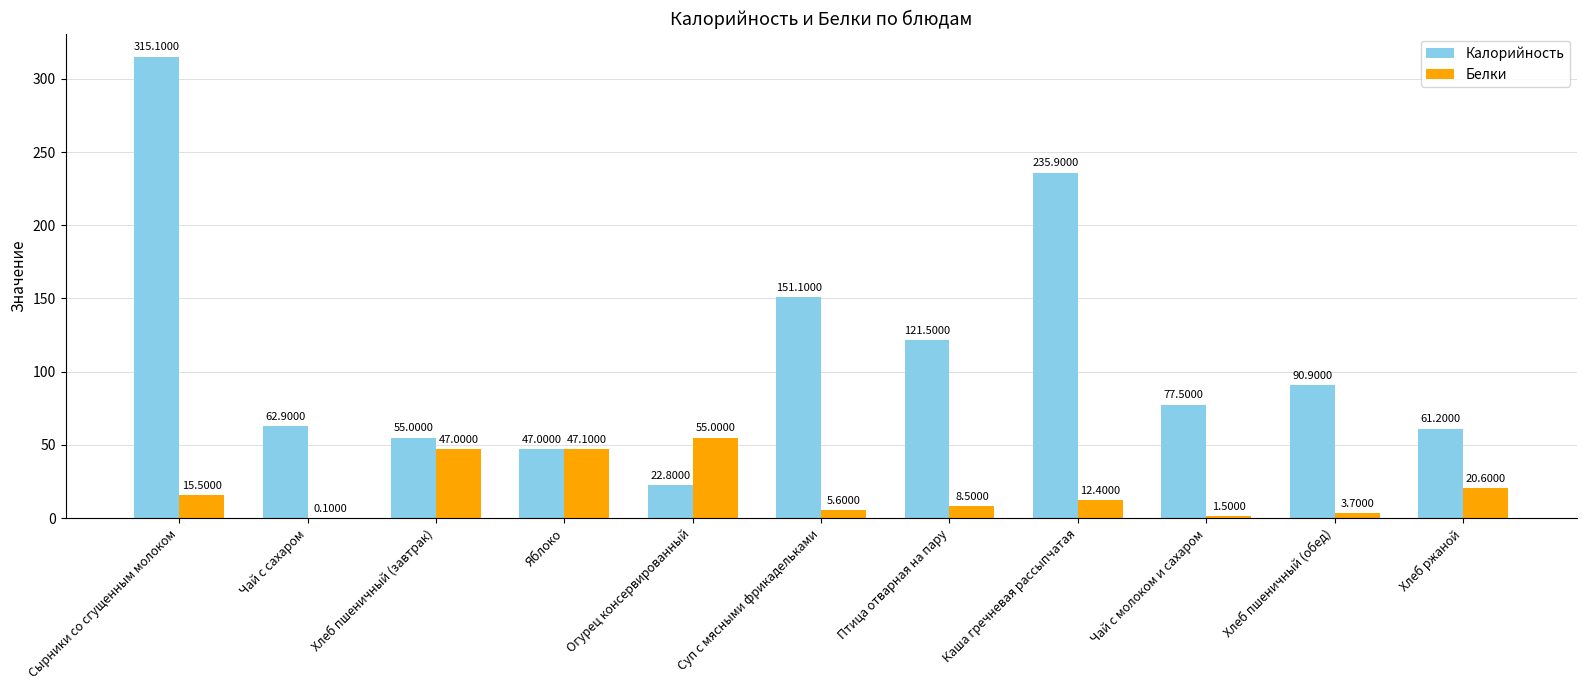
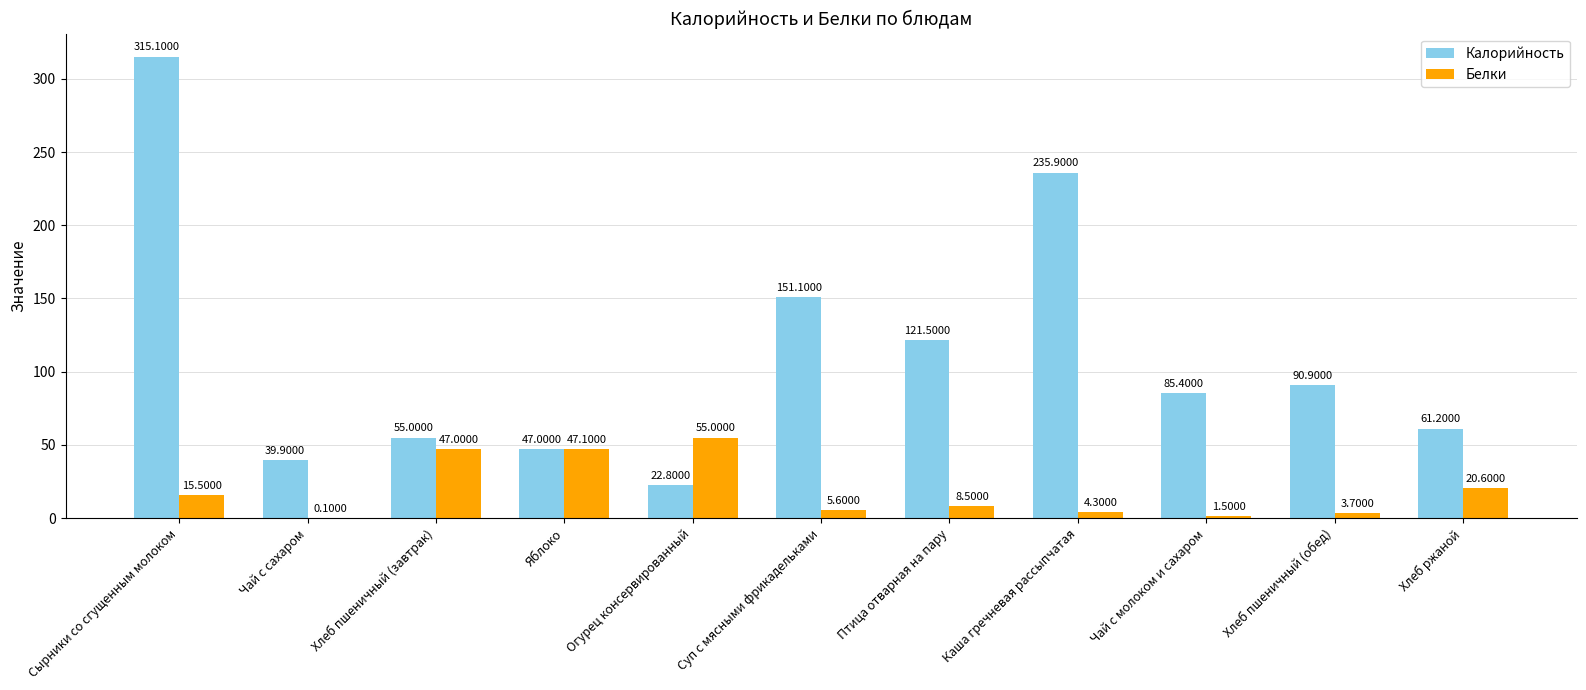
Калорийность, Чай с сахаром: 62.9000 -> 39.9000
Белки, Каша гречневая рассыпчатая: 12.4000 -> 4.3000
Калорийность, Чай с молоком и сахаром: 77.5000 -> 85.4000
